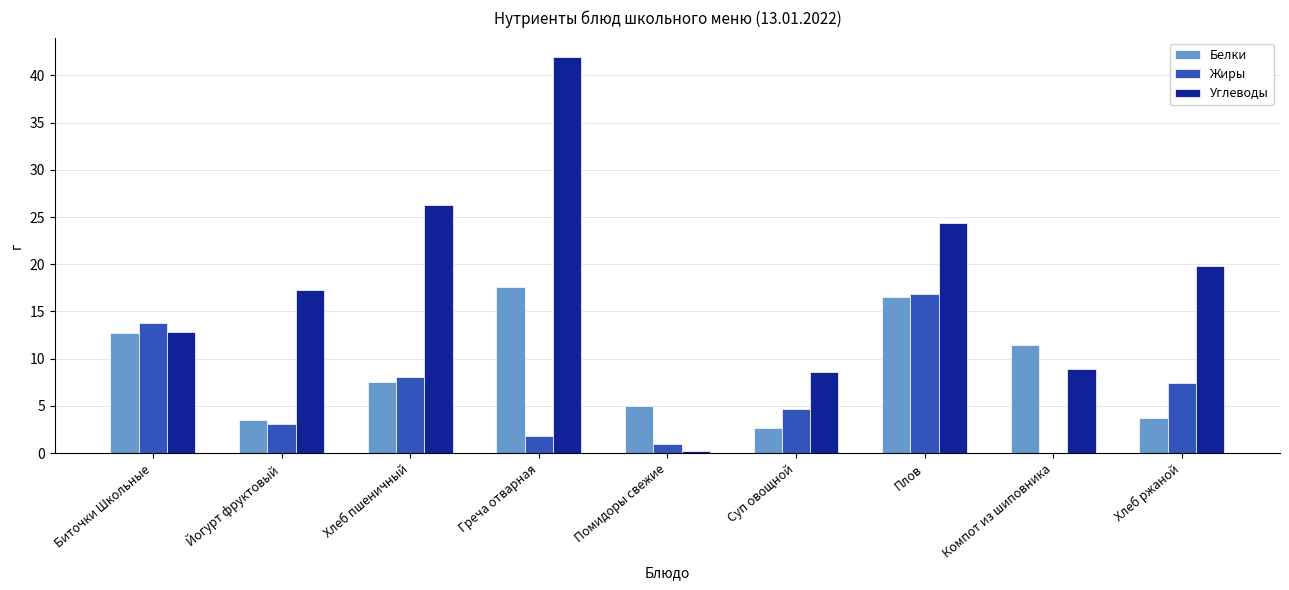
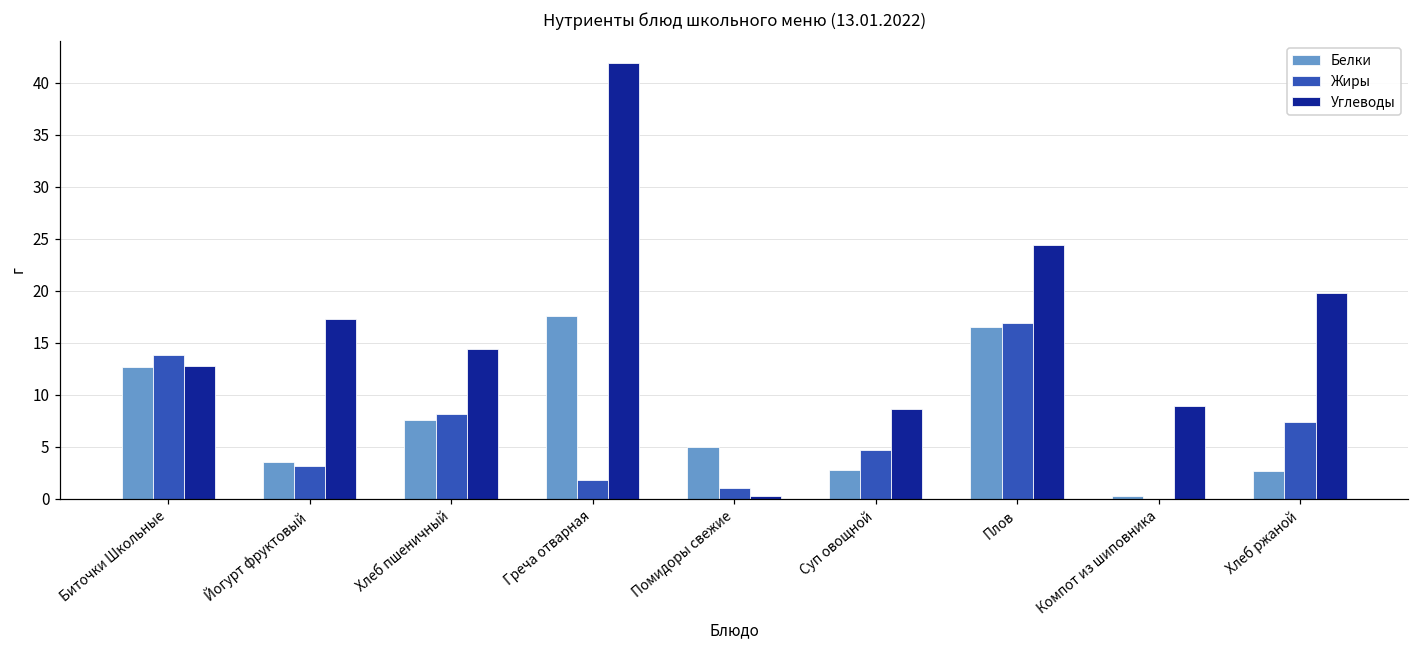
Углеводы, Хлеб пшеничный: 26 -> 14
Белки, Компот из шиповника: 11 -> 0
Белки, Хлеб ржаной: 4 -> 3
